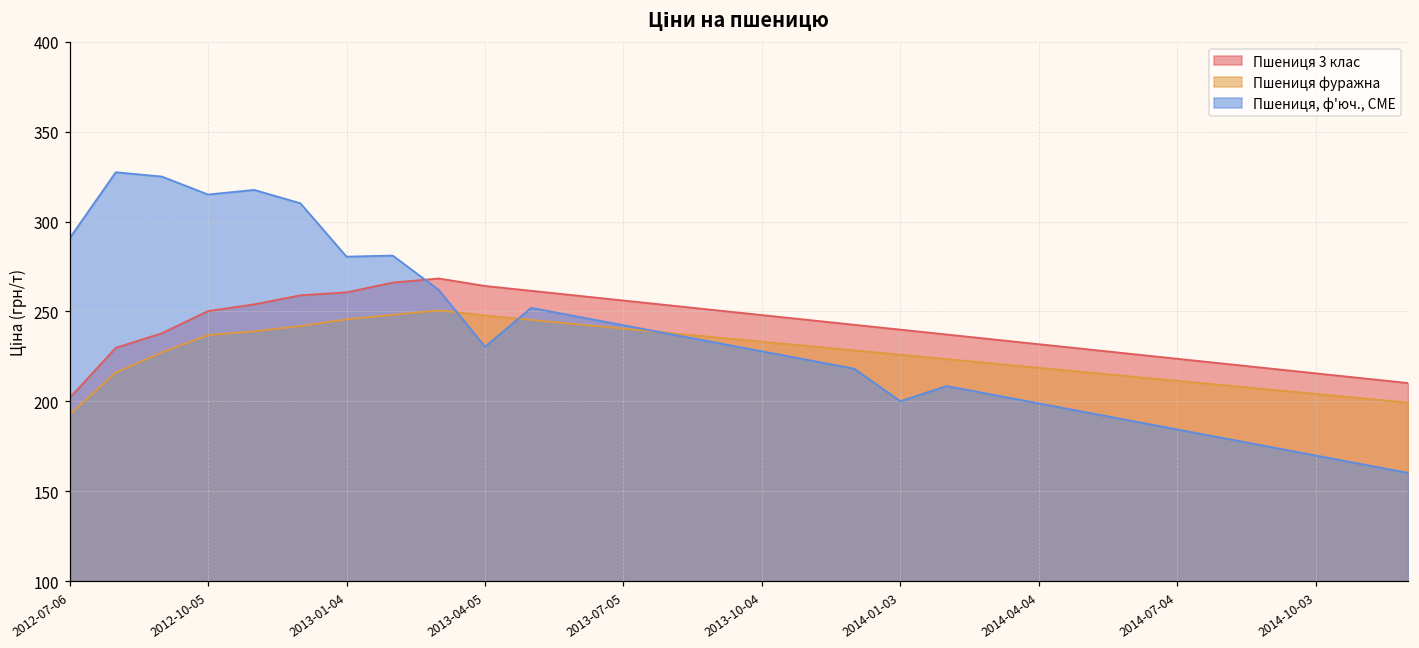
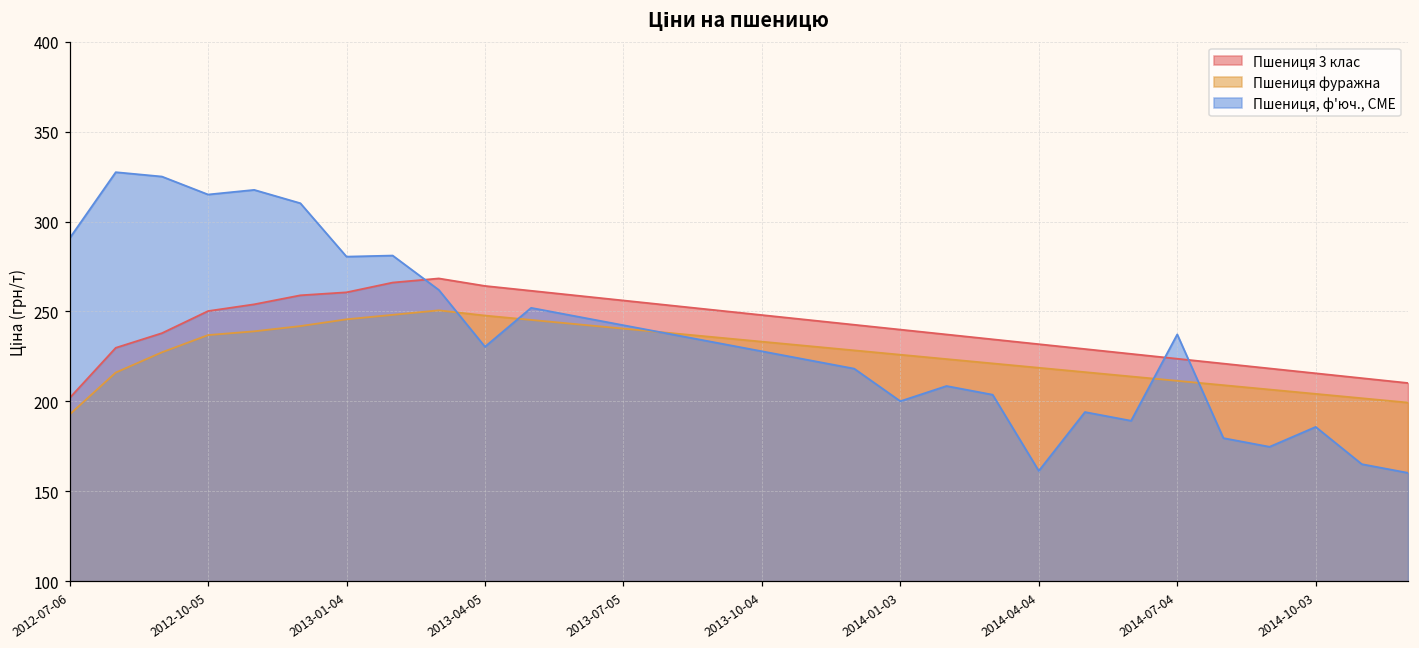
Пшениця, ф'юч., CME, 2014-04-04: 199 -> 161
Пшениця, ф'юч., CME, 2014-07-04: 184 -> 237
Пшениця, ф'юч., CME, 2014-10-03: 170 -> 186
